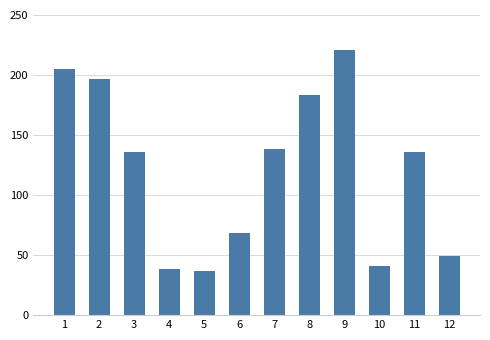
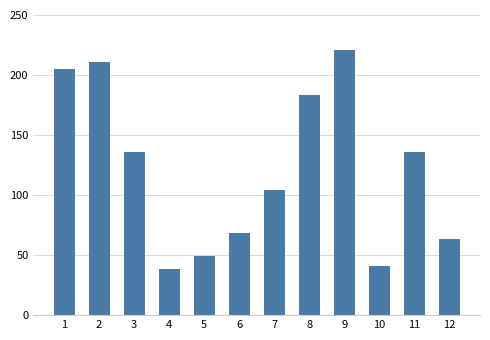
2: 197 -> 211
5: 37 -> 50
7: 138 -> 104
12: 50 -> 64
